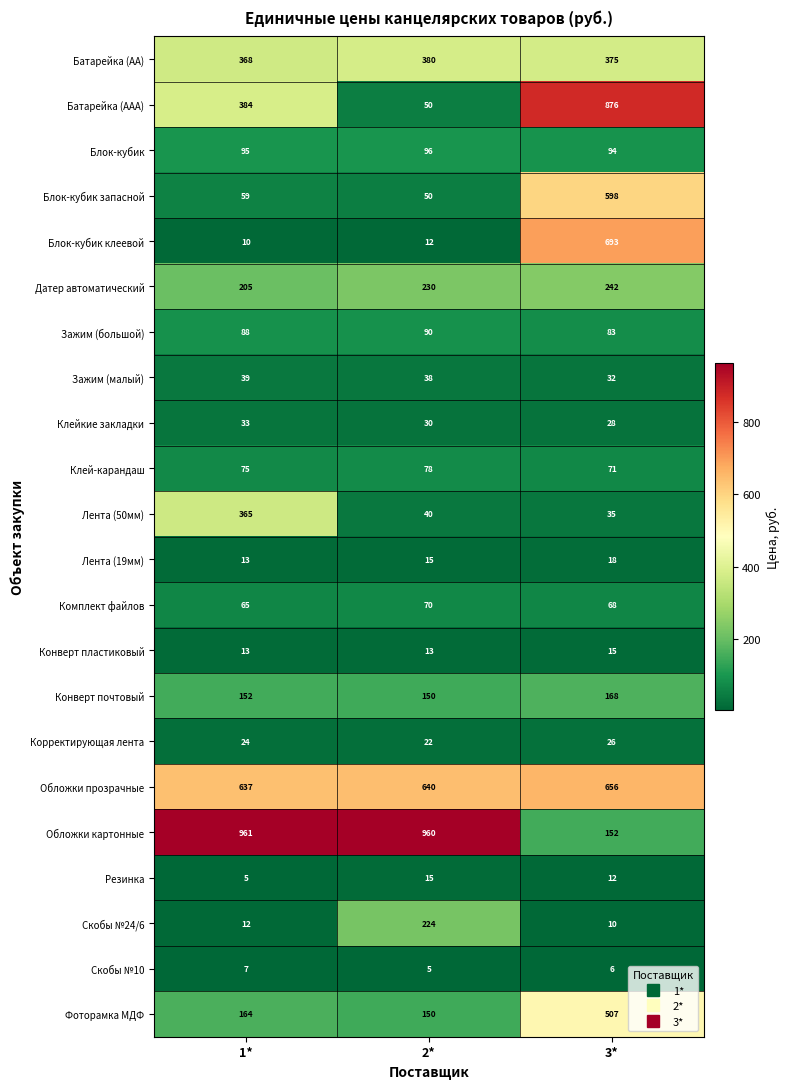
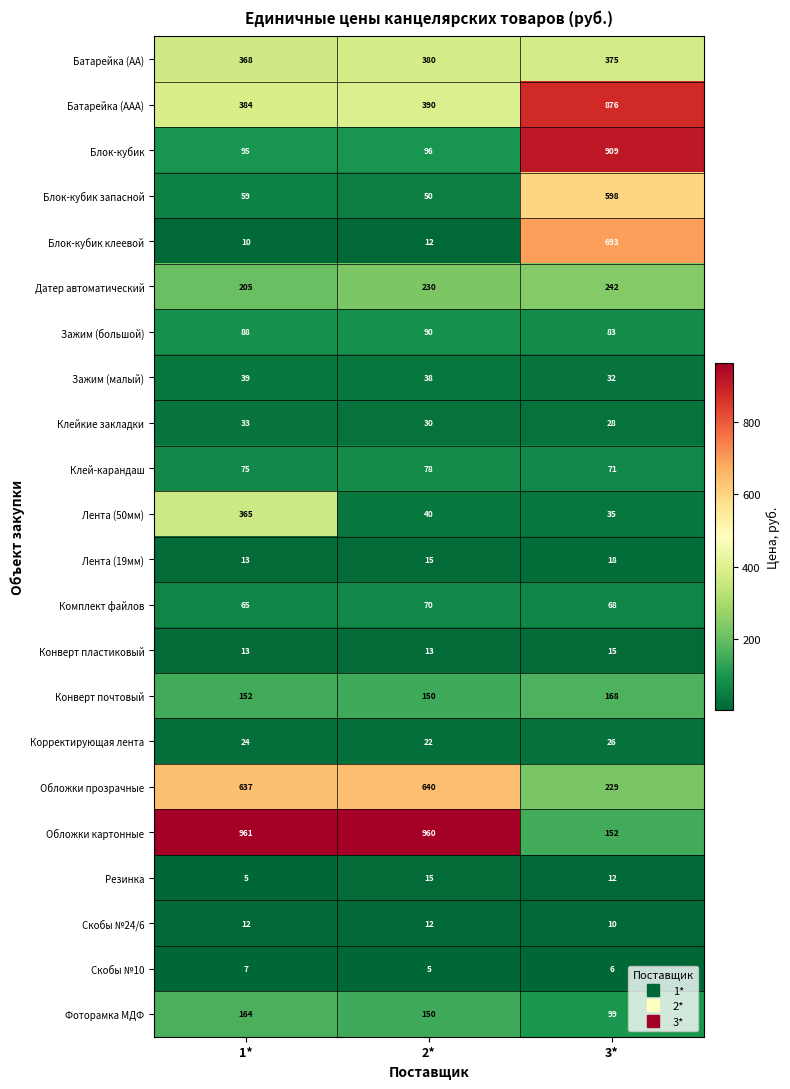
Батарейка (ААА), 2*: 50 -> 390
Блок-кубик, 3*: 94 -> 909
Обложки прозрачные, 3*: 656 -> 229
Скобы №24/6, 2*: 224 -> 12
Фоторамка МДФ, 3*: 507 -> 99
